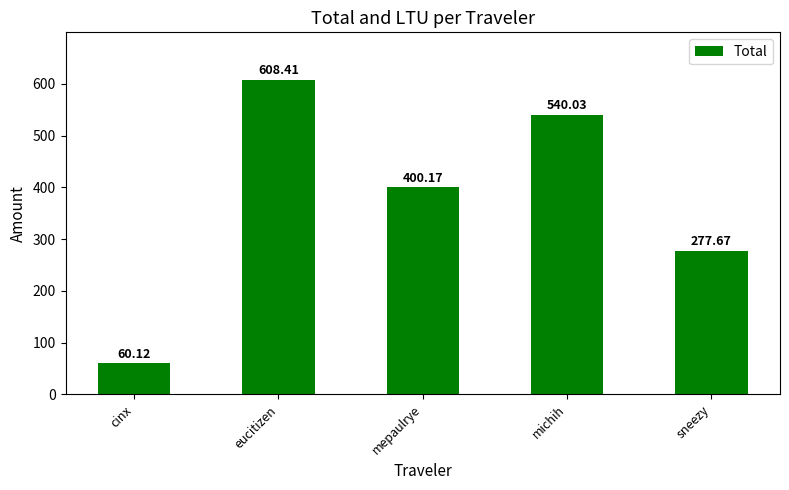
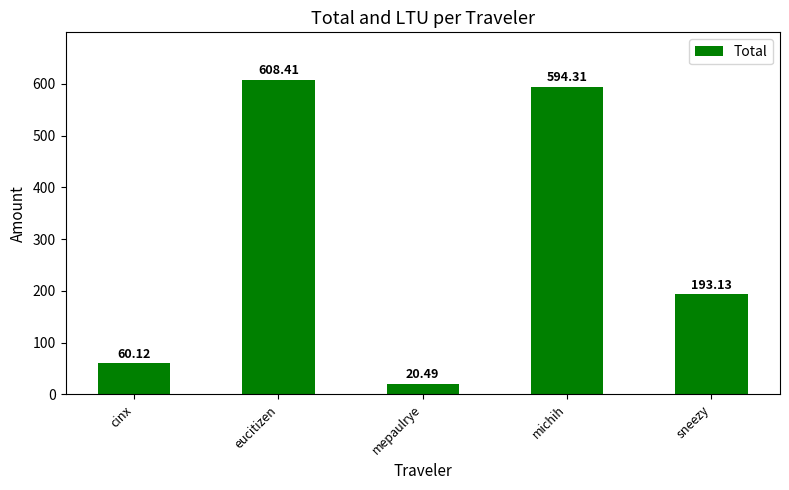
mepaulrye: 400.17 -> 20.49
michih: 540.03 -> 594.31
sneezy: 277.67 -> 193.13
